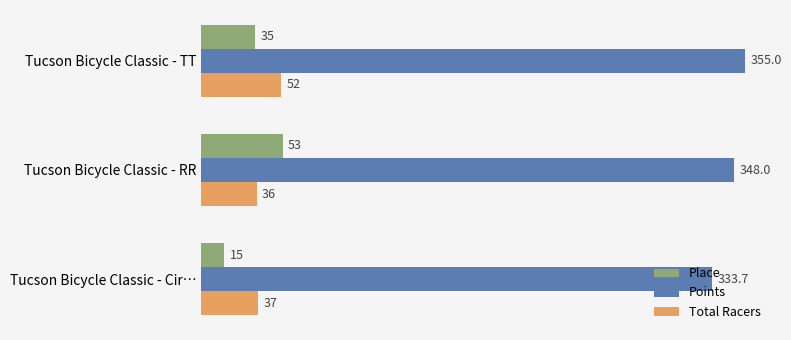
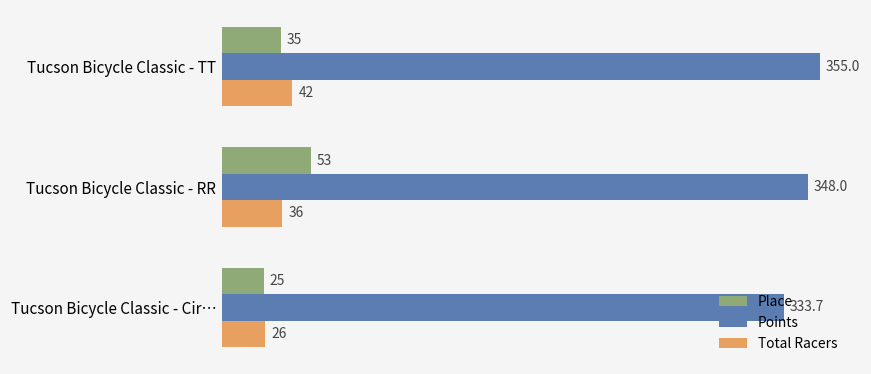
Total Racers, Tucson Bicycle Classic - TT: 52 -> 42
Place, Tucson Bicycle Classic - Cir…: 15 -> 25
Total Racers, Tucson Bicycle Classic - Cir…: 37 -> 26
